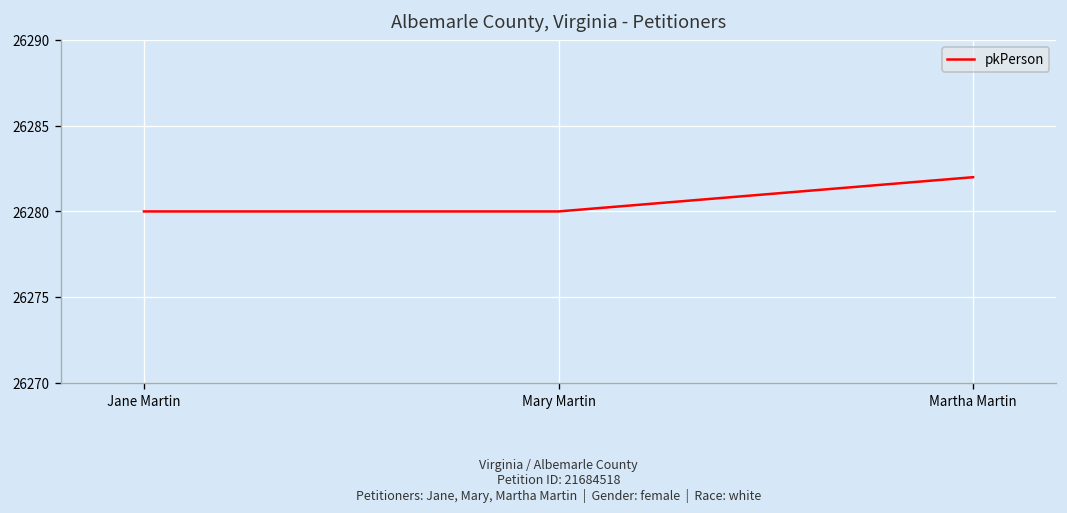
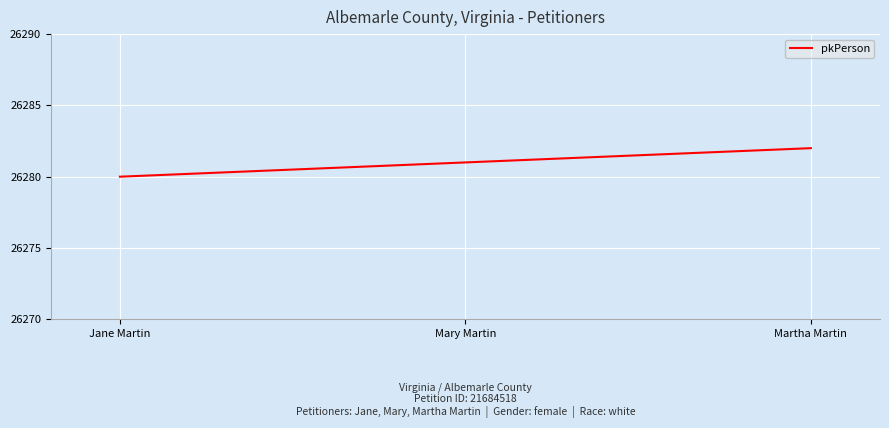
Mary Martin: 26280 -> 26281
